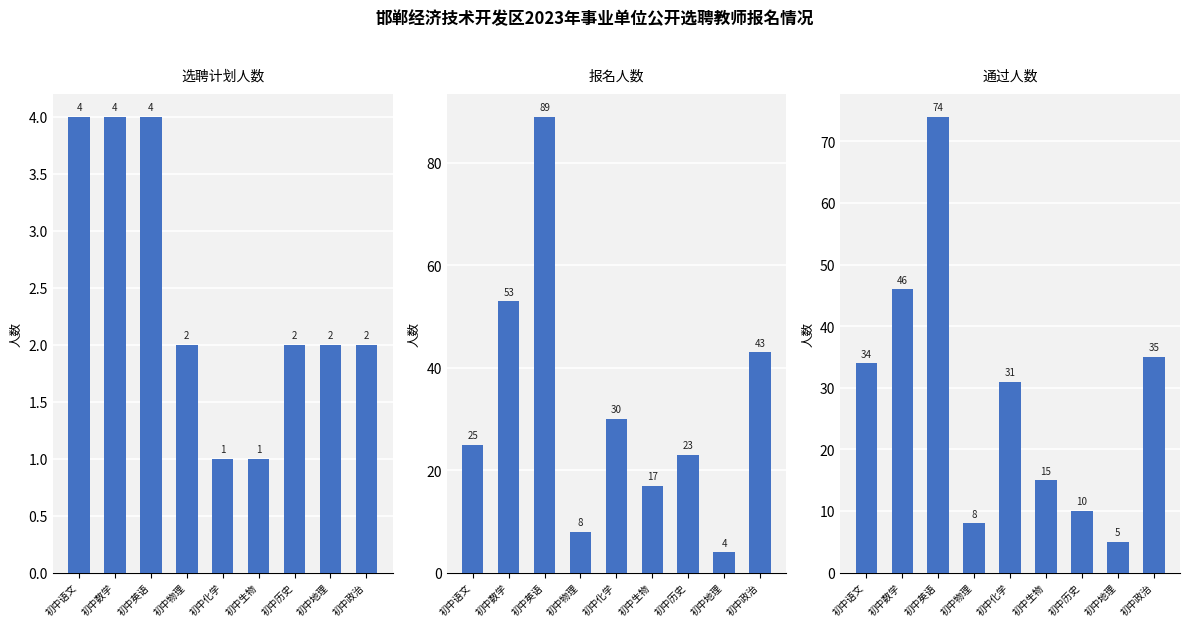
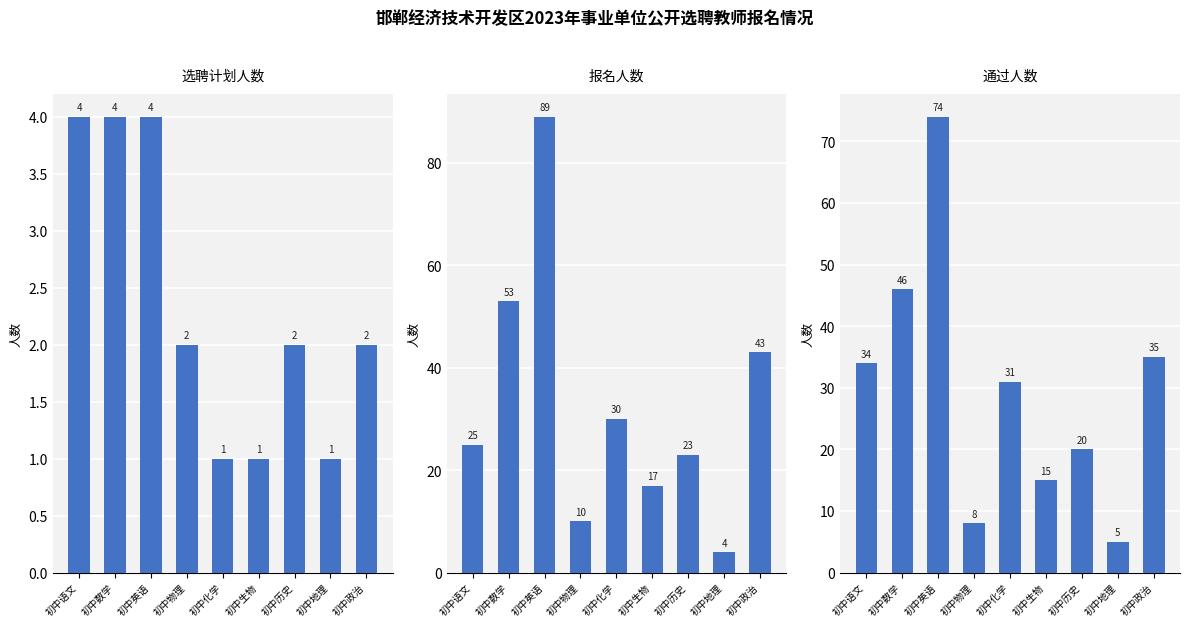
选聘计划人数, 初中地理: 2 -> 1
报名人数, 初中物理: 8 -> 10
通过人数, 初中历史: 10 -> 20
